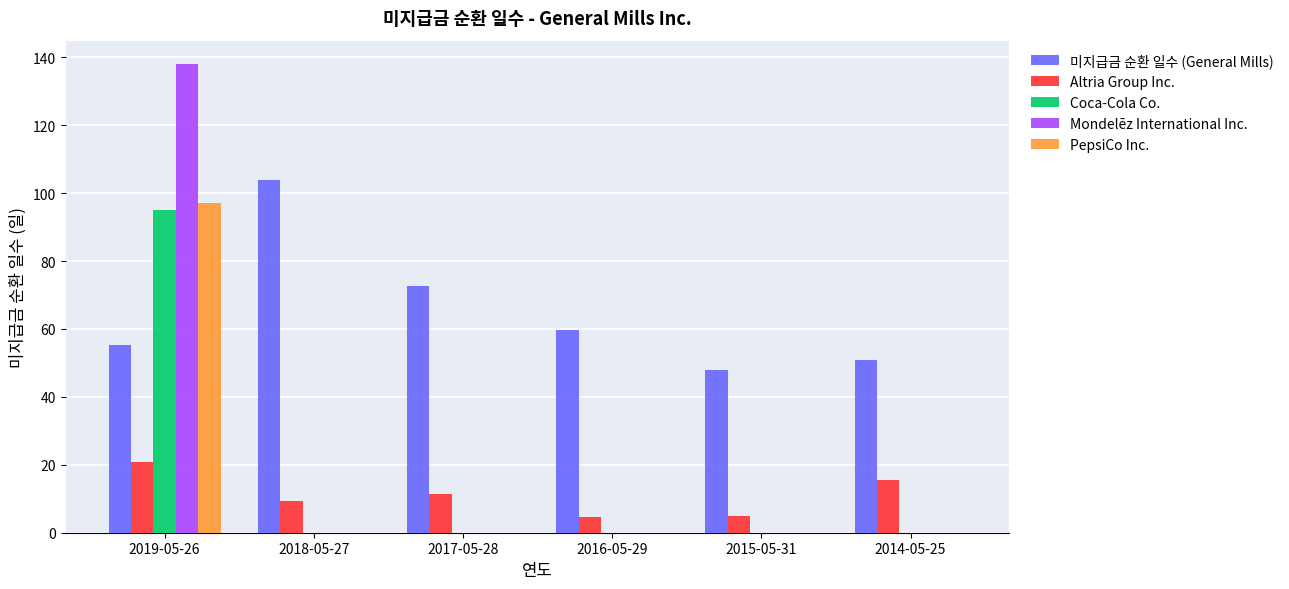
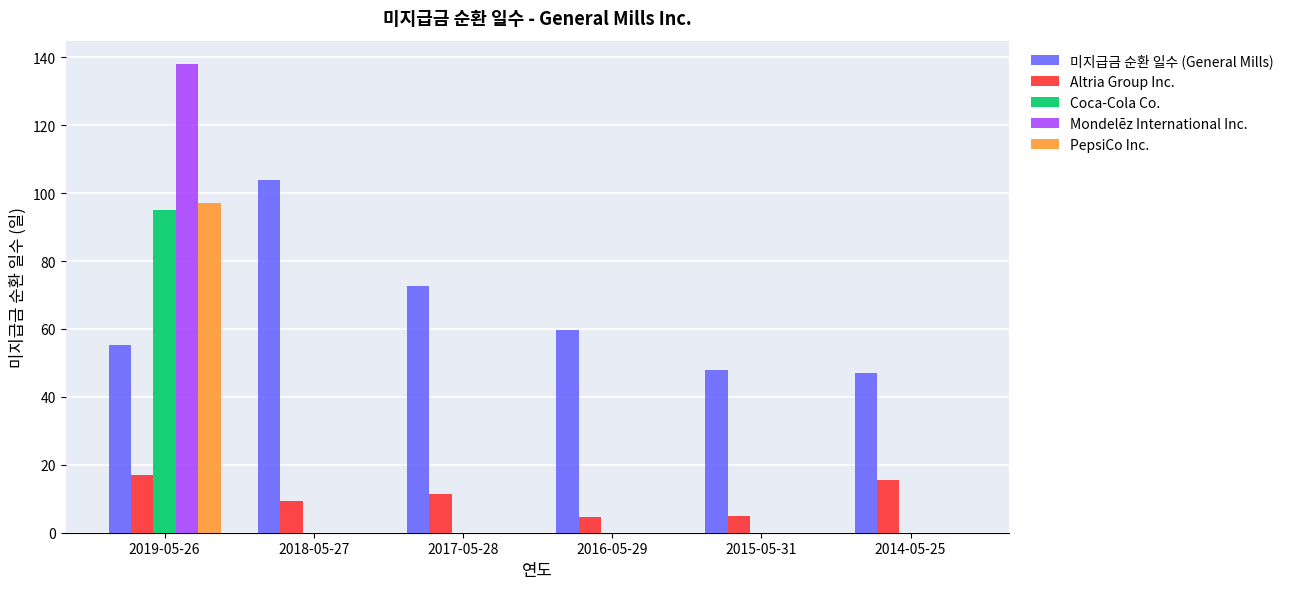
Altria Group Inc., 2019-05-26: 21 -> 17
미지급금 순환 일수 (General Mills), 2014-05-25: 51 -> 47
